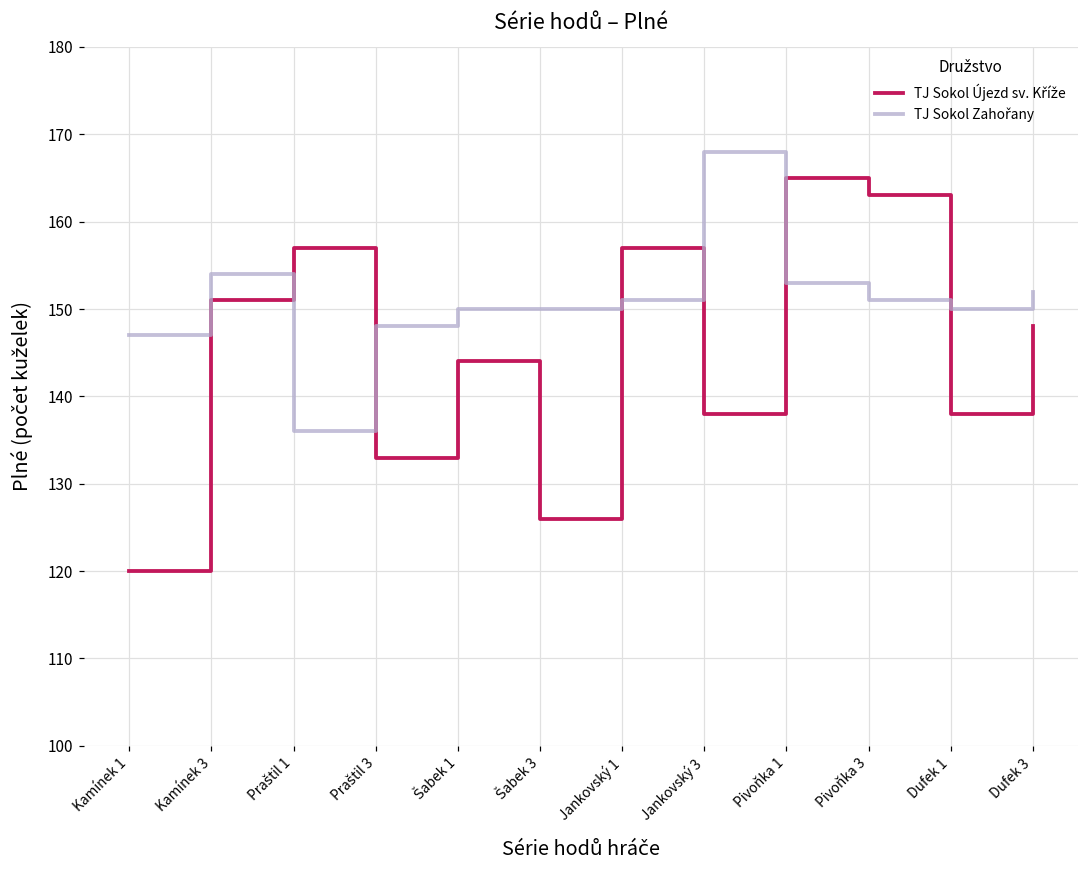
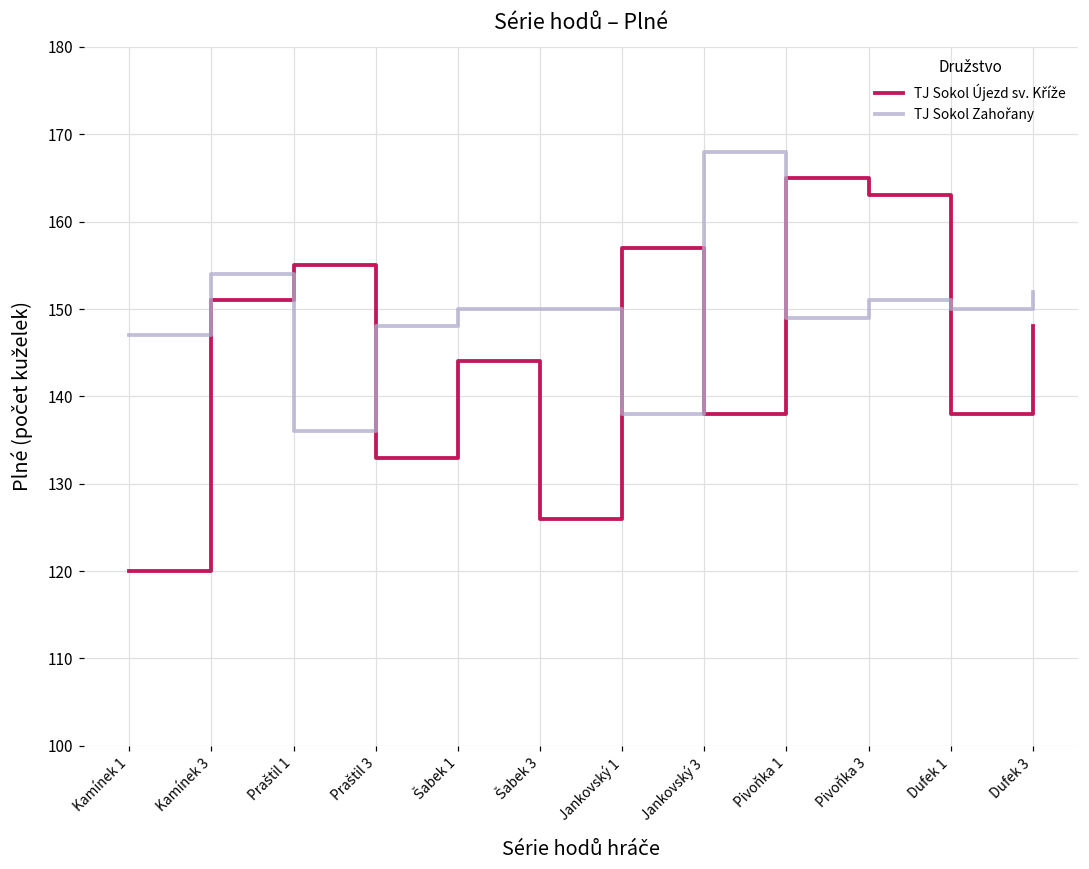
TJ Sokol Újezd sv. Kříže, Praštil 1: 157 -> 155
TJ Sokol Zahořany, Jankovský 1: 151 -> 138
TJ Sokol Zahořany, Pivoňka 1: 153 -> 149
